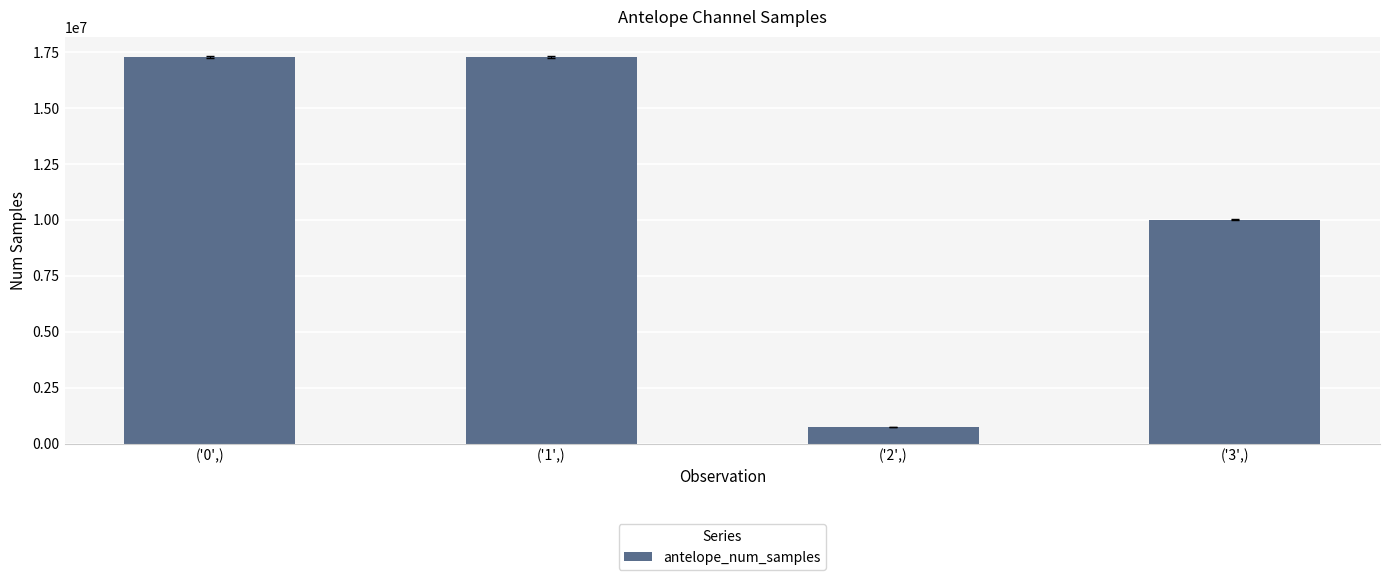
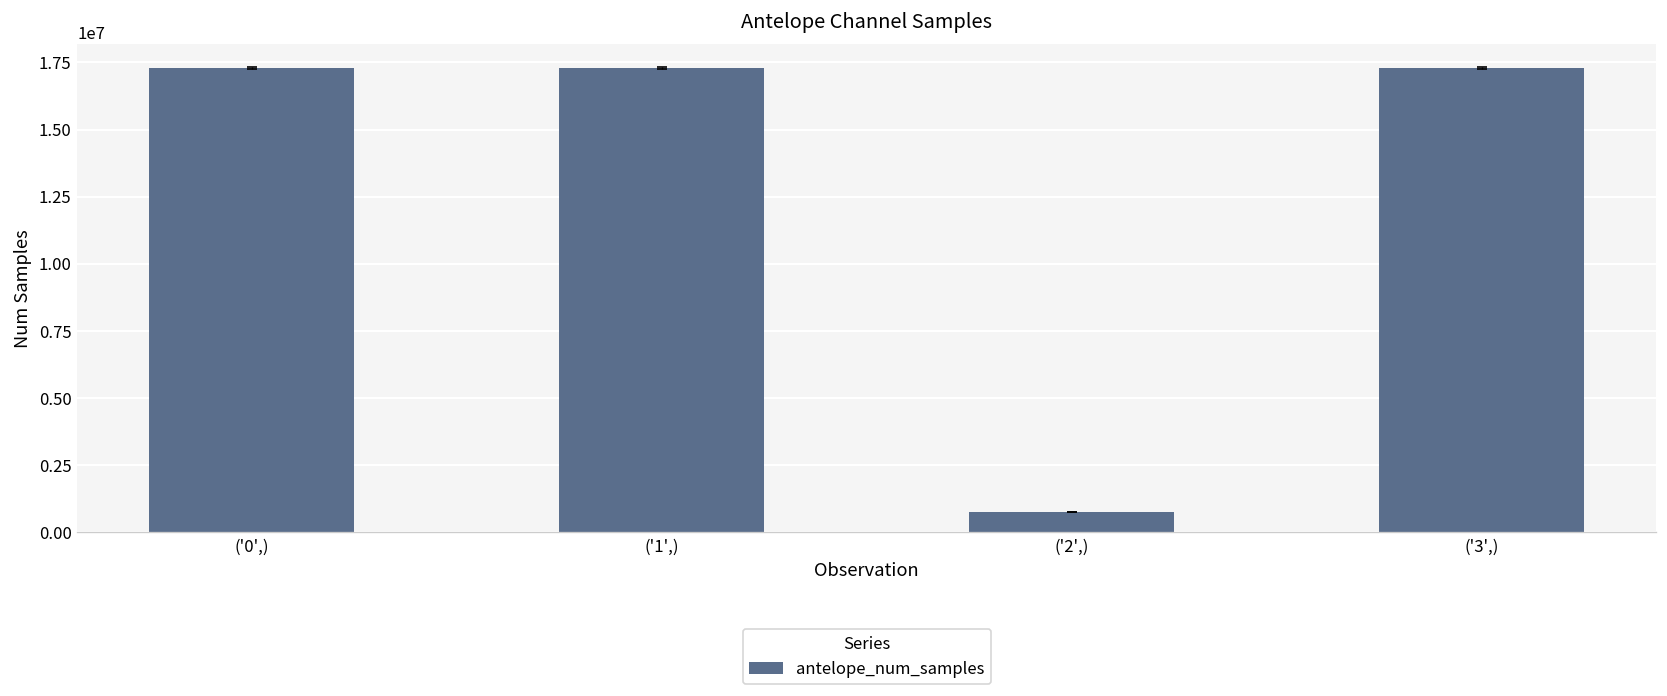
antelope_num_samples, ('3',): 10000000 -> 17300000
